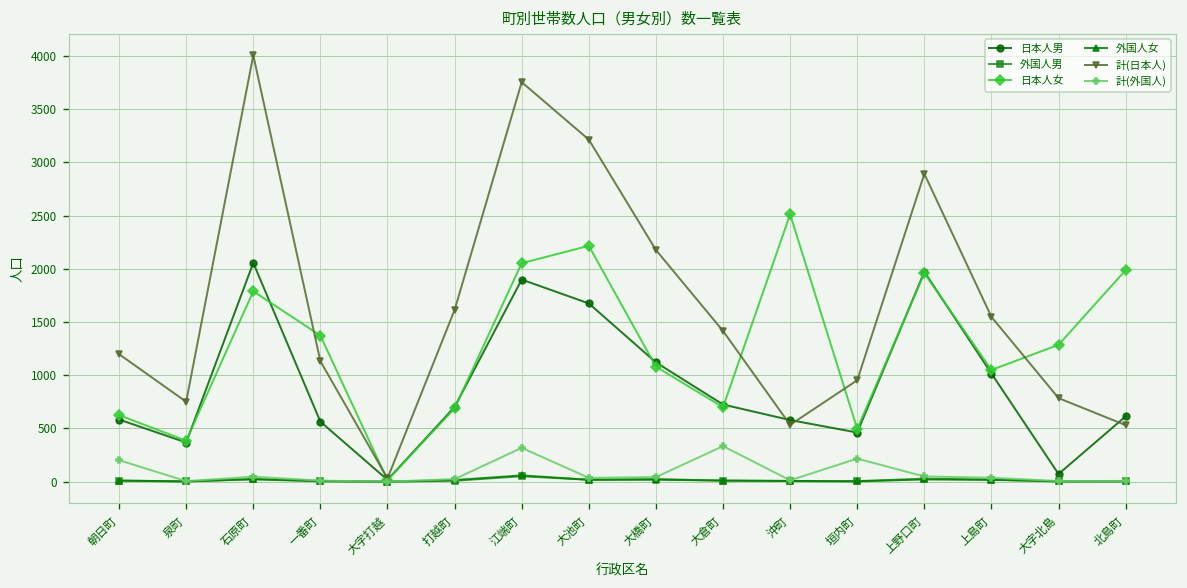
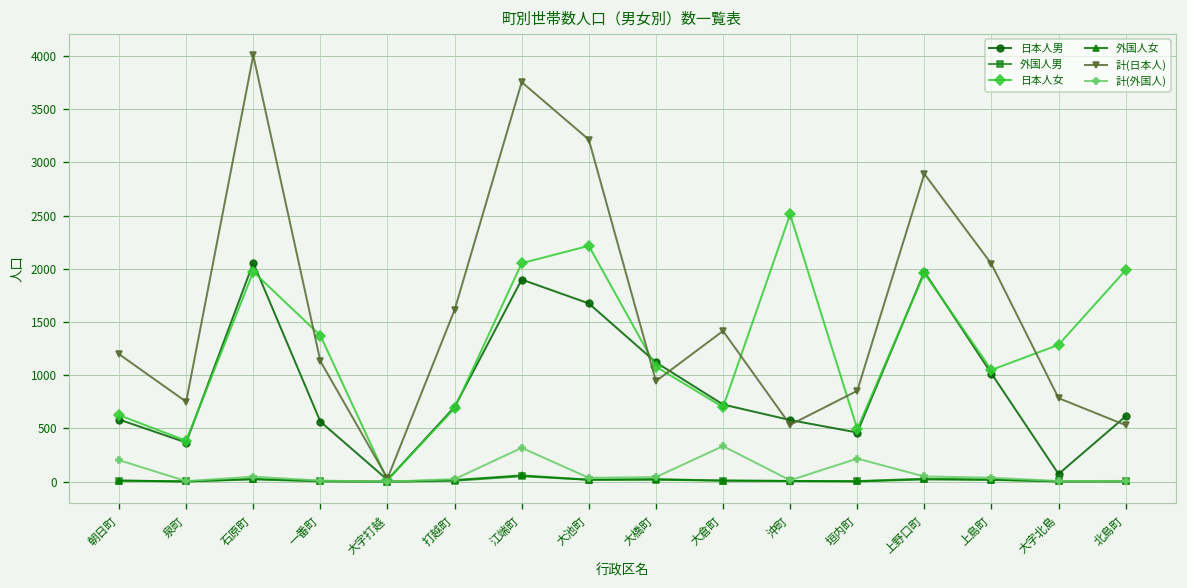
日本人女, 石原町: 1800 -> 2000
計(日本人), 大橋町: 2200 -> 900
計(日本人), 垣内町: 1000 -> 900
計(日本人), 上島町: 1500 -> 2000
